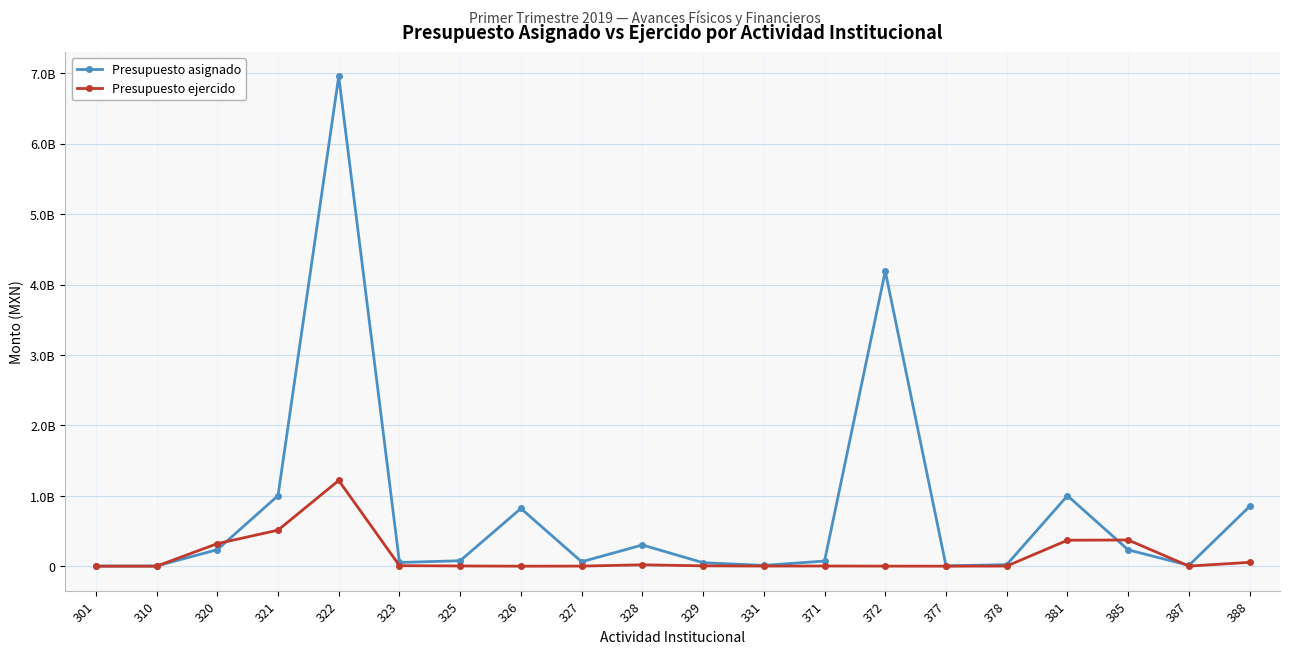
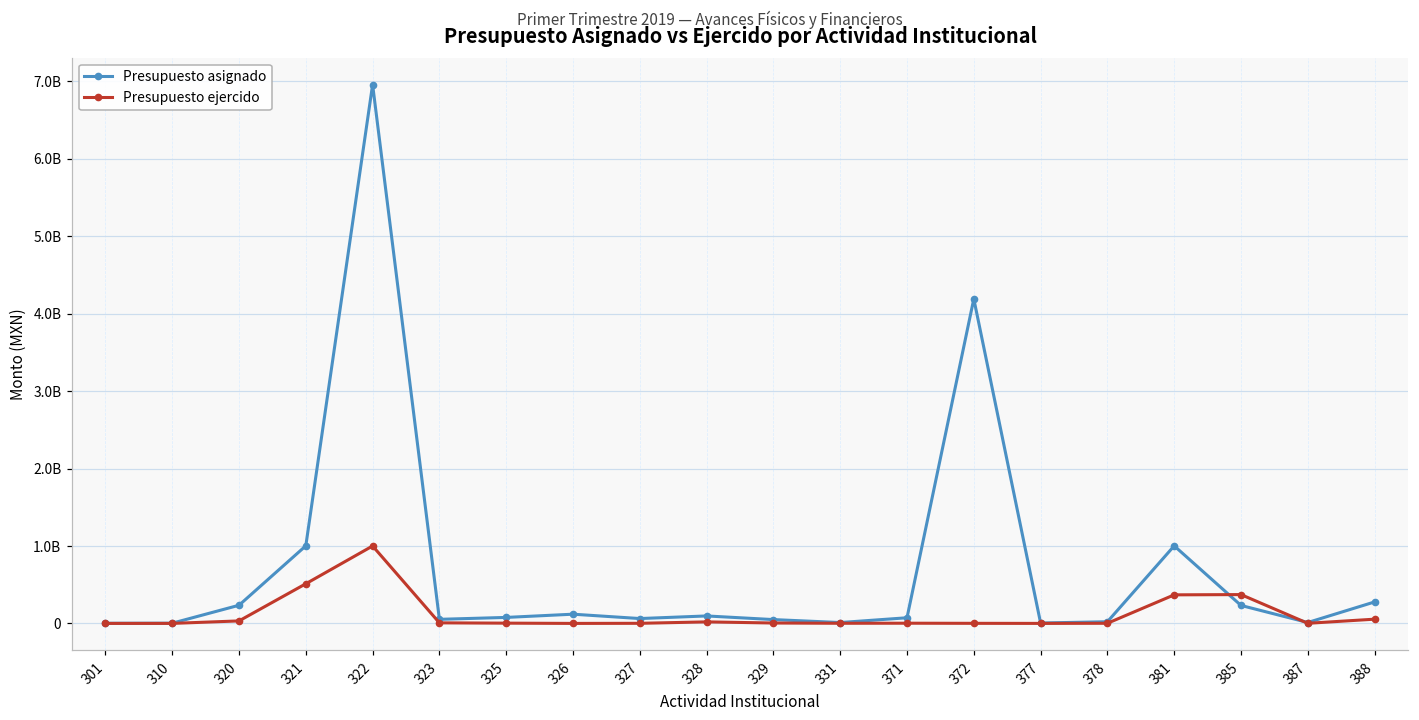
Presupuesto ejercido, 320: 300000000 -> 0
Presupuesto ejercido, 322: 1200000000 -> 1000000000
Presupuesto asignado, 326: 800000000 -> 100000000
Presupuesto asignado, 328: 300000000 -> 100000000
Presupuesto asignado, 388: 800000000 -> 300000000
